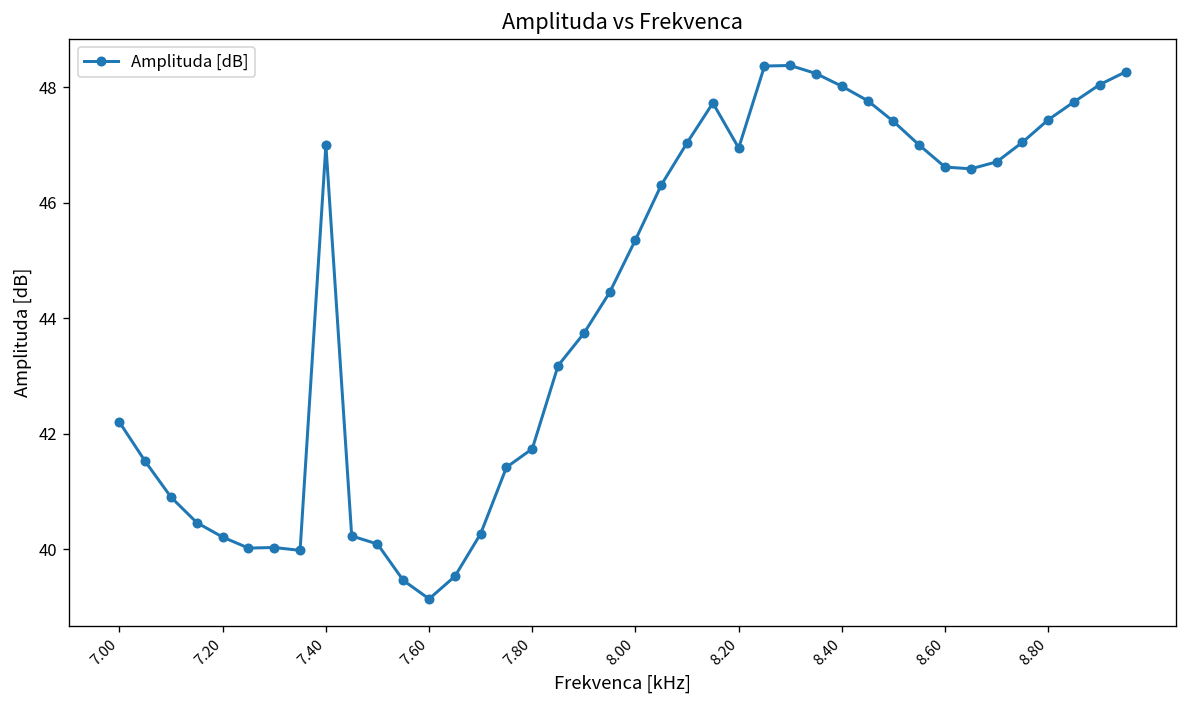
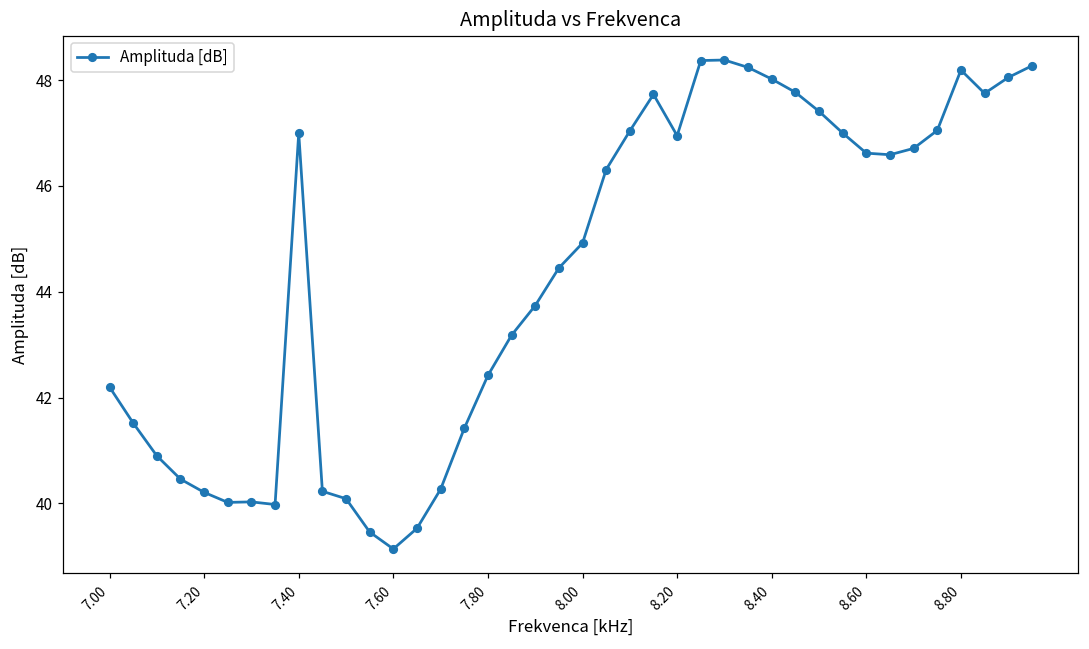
7.80: 41.7 -> 42.4
8.00: 45.4 -> 44.9
8.80: 47.4 -> 48.2
